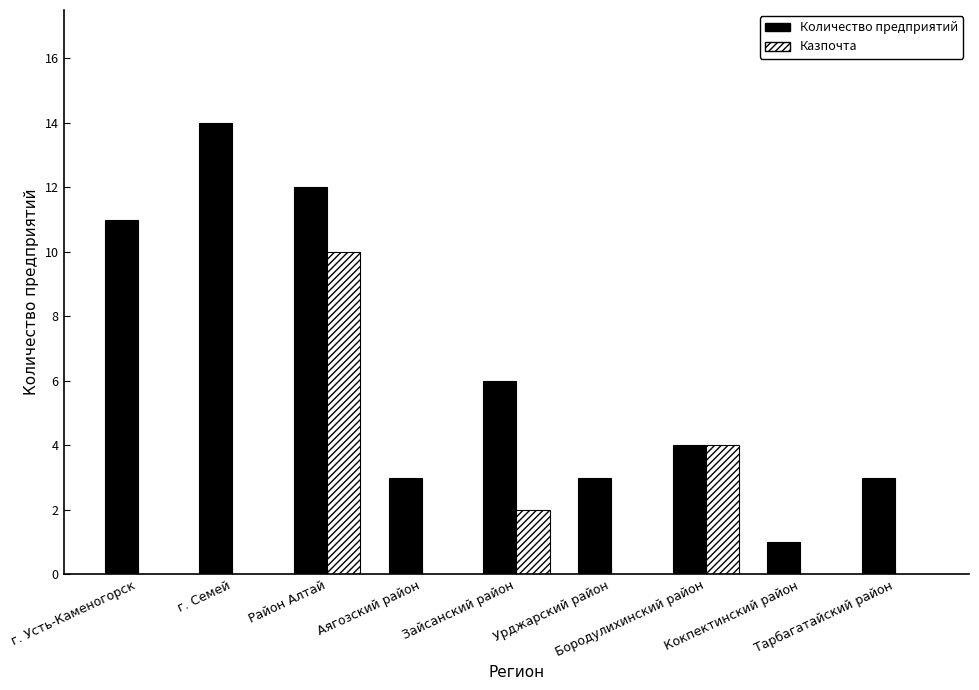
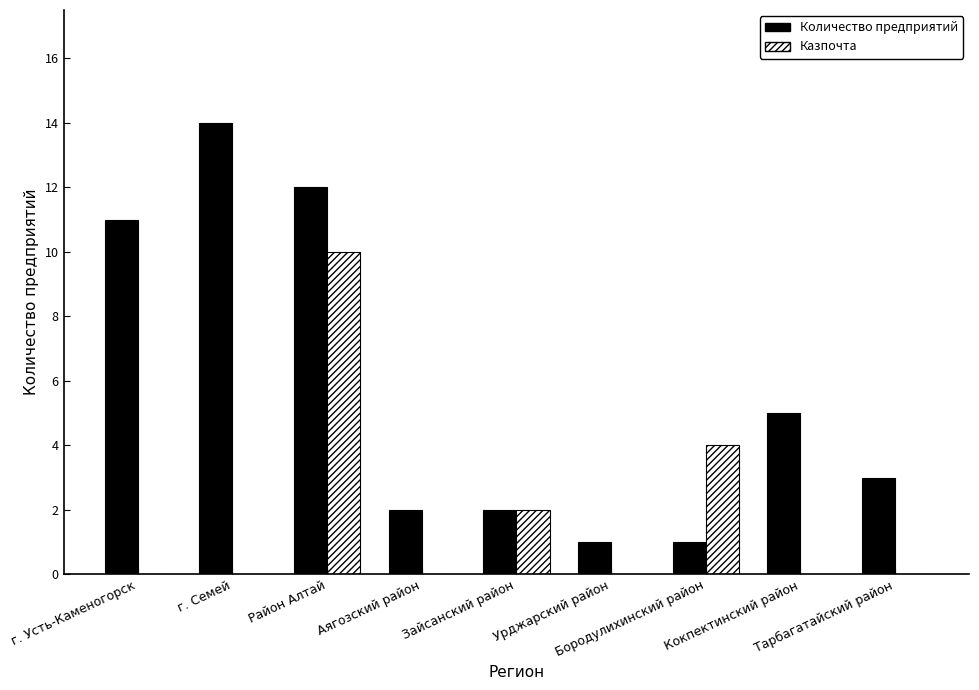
Количество предприятий, Аягозский район: 3 -> 2
Количество предприятий, Зайсанский район: 6 -> 2
Количество предприятий, Урджарский район: 3 -> 1
Количество предприятий, Бородулихинский район: 4 -> 1
Количество предприятий, Кокпектинский район: 1 -> 5
